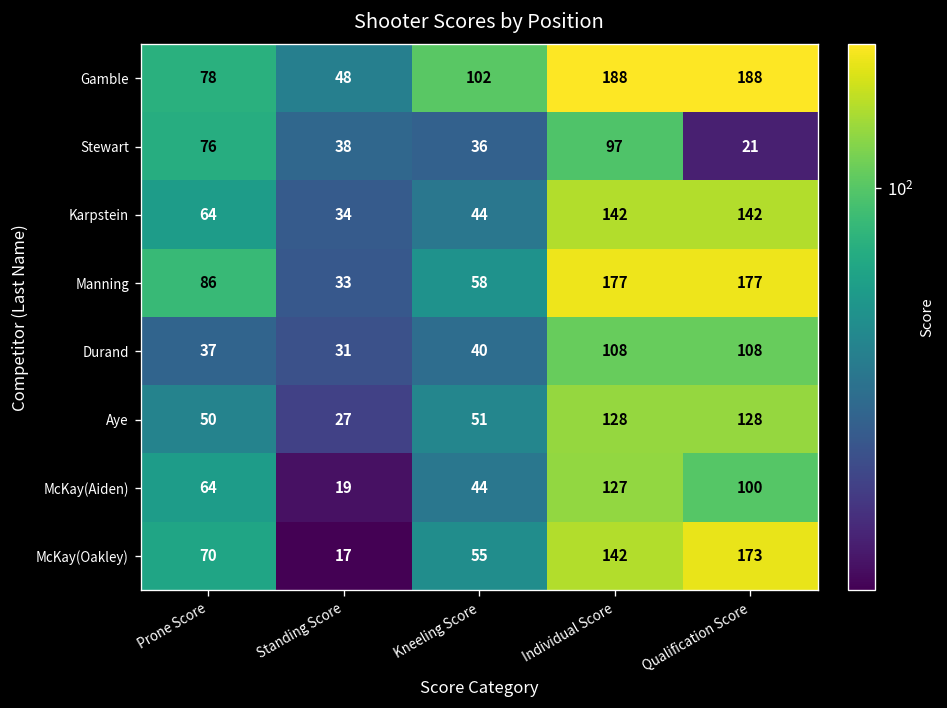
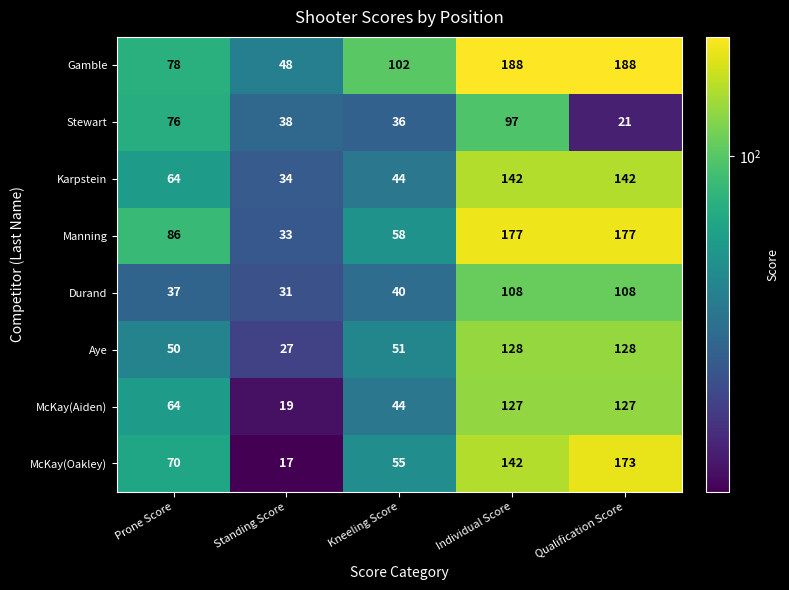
McKay(Aiden), Qualification Score: 100 -> 127
